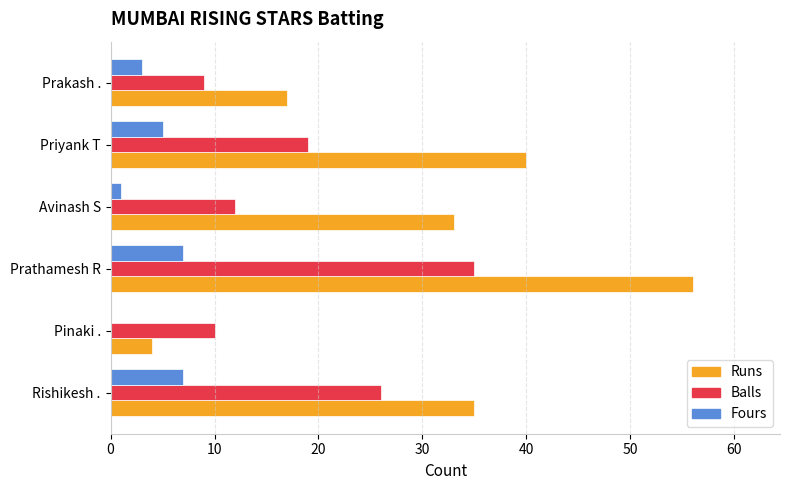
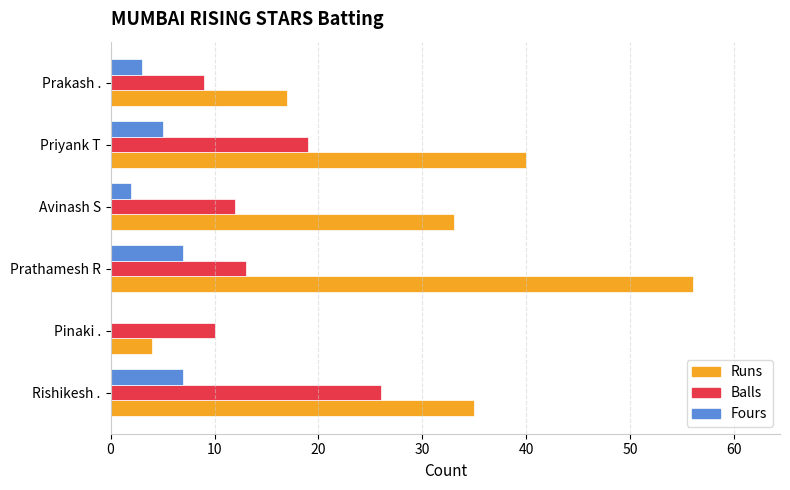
Fours, Avinash S: 1 -> 2
Balls, Prathamesh R: 35 -> 13
